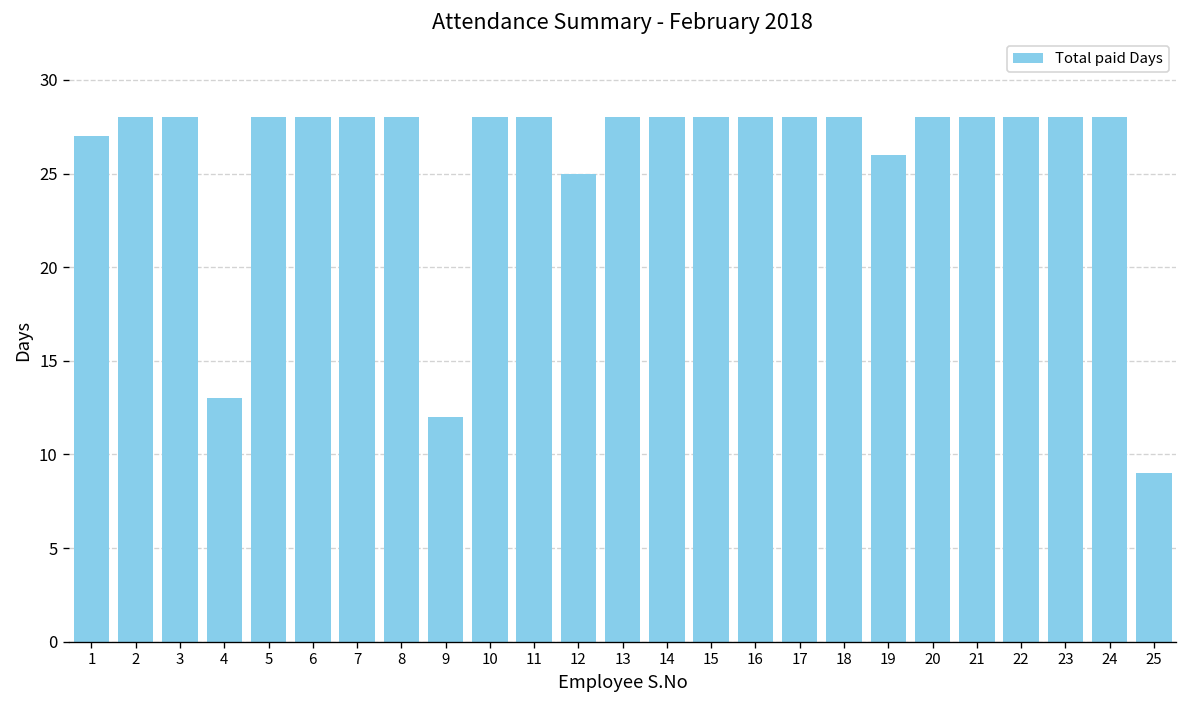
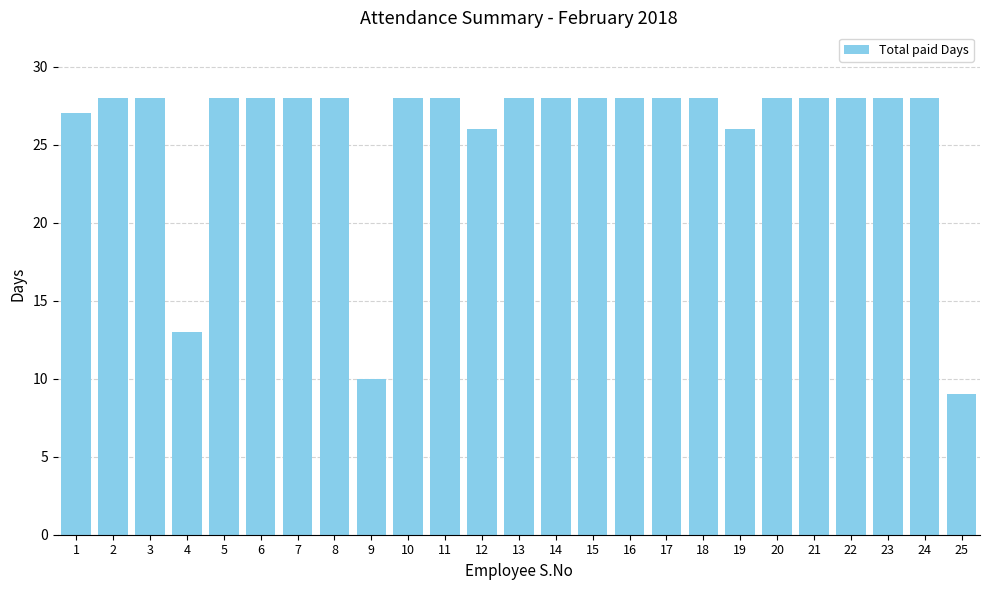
9: 12 -> 10
12: 25 -> 26
